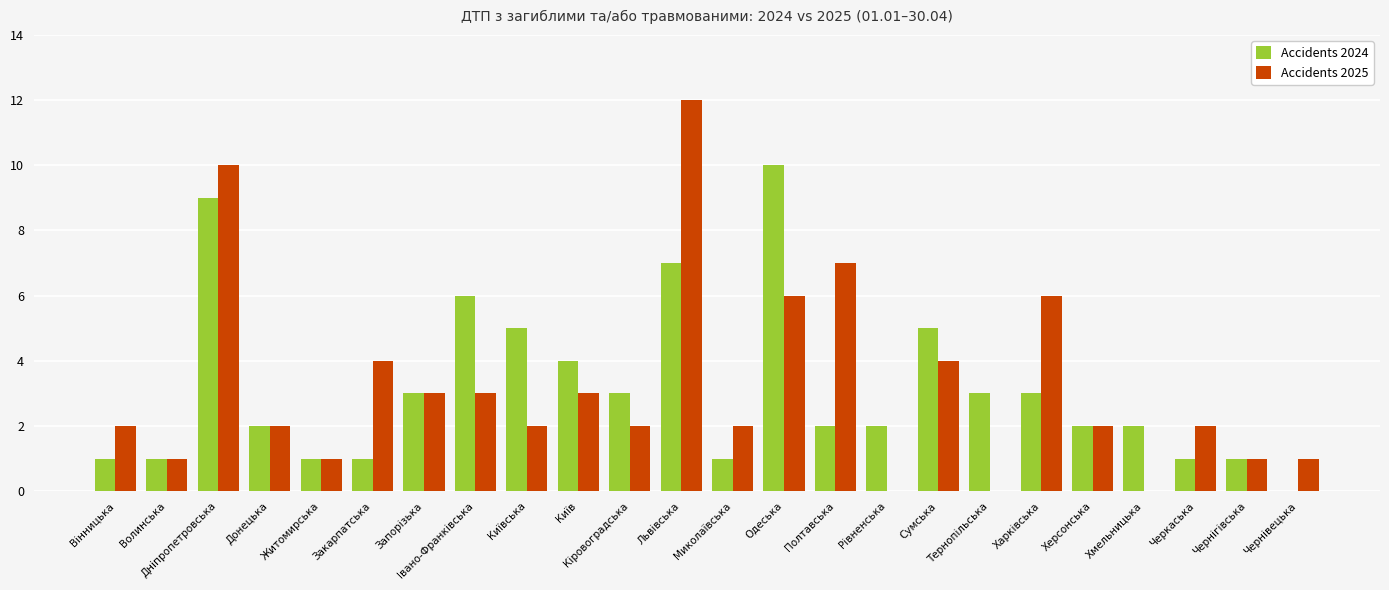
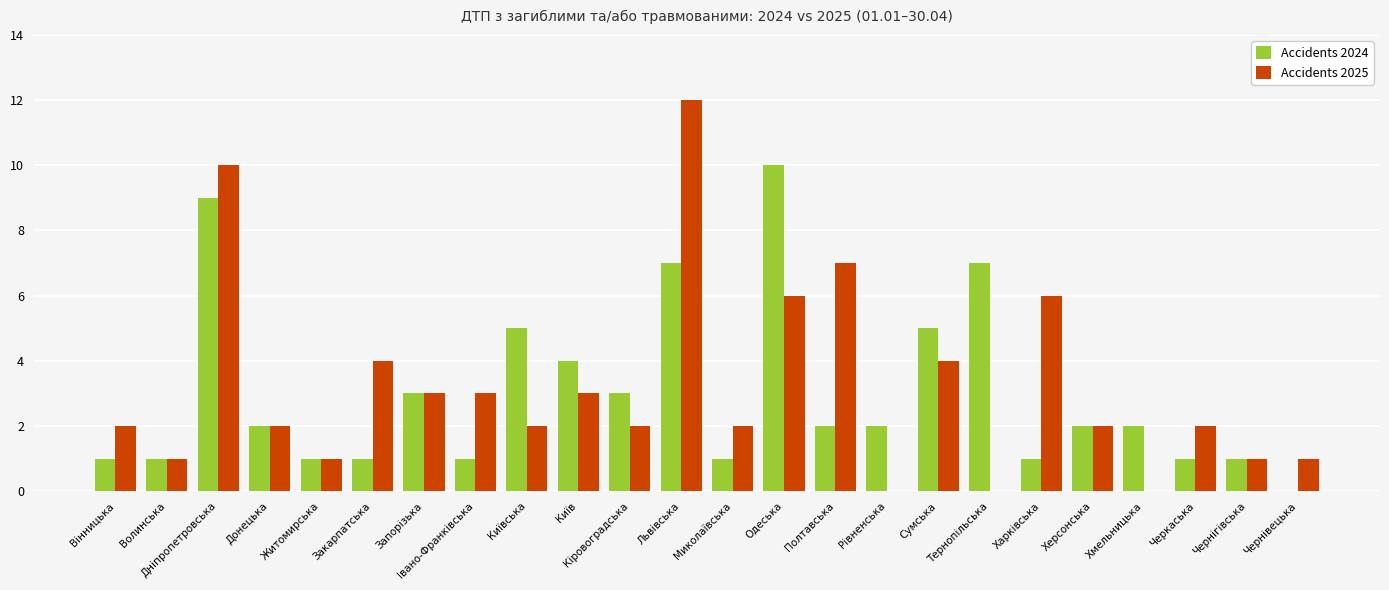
Accidents 2024, Івано-Франківська: 6 -> 1
Accidents 2024, Тернопільська: 3 -> 7
Accidents 2024, Харківська: 3 -> 1
